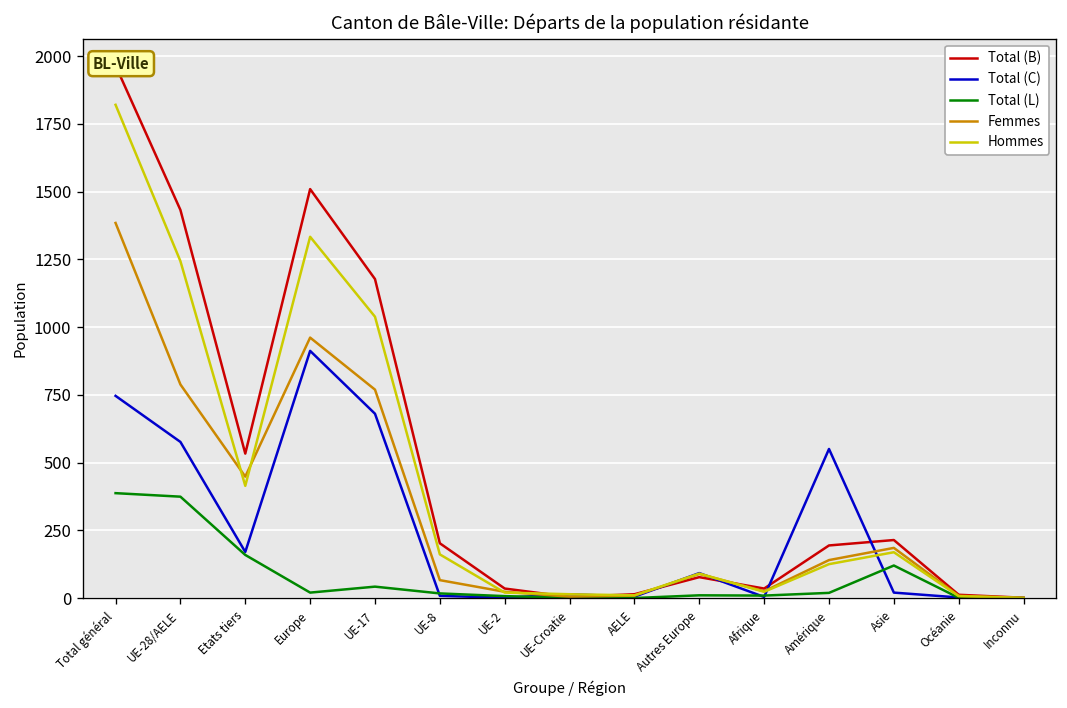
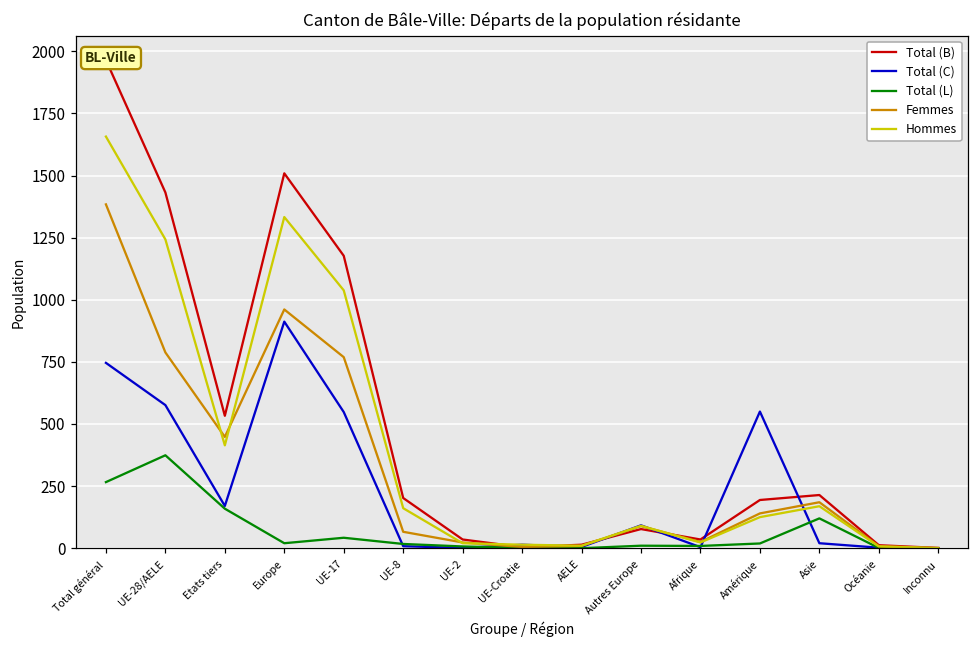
Total (L), Total général: 390 -> 270
Hommes, Total général: 1820 -> 1660
Total (C), UE-17: 680 -> 550
